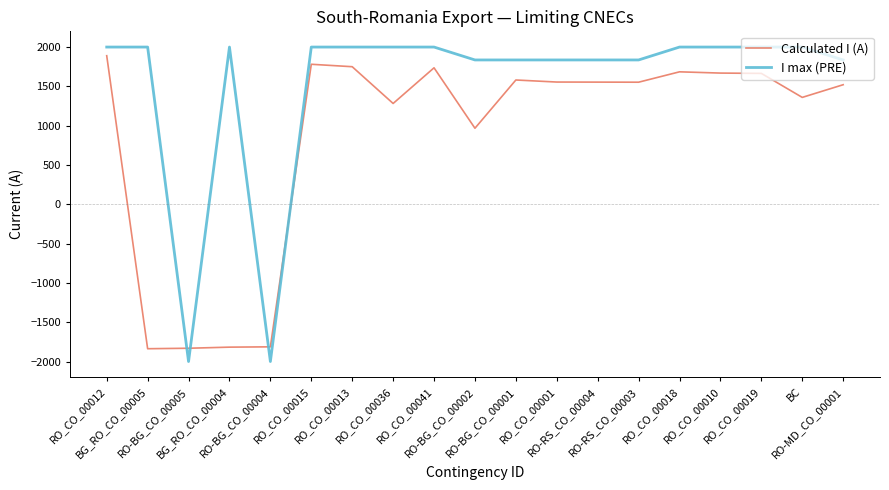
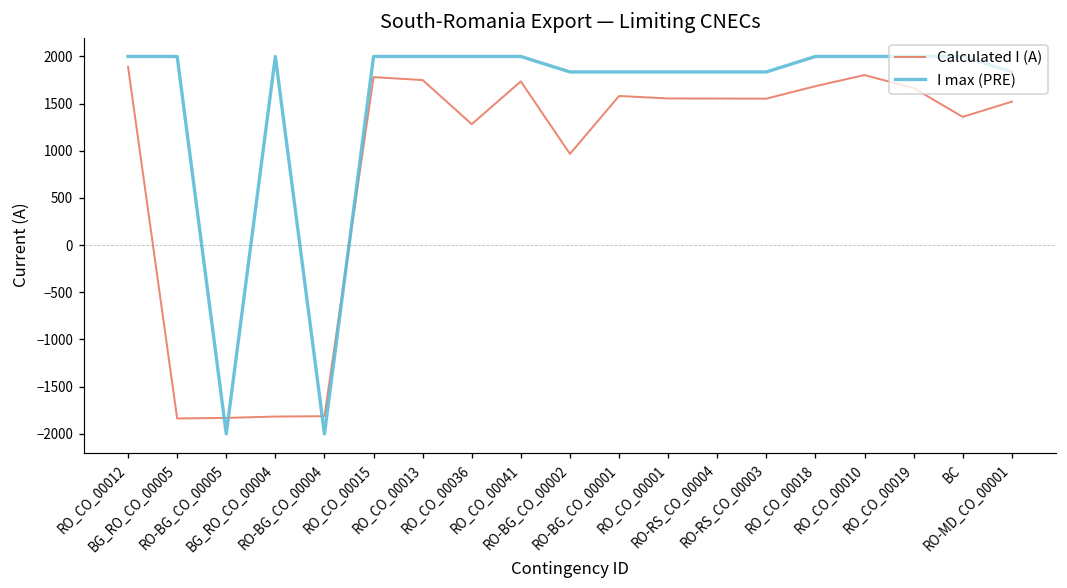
Calculated I (A), RO_CO_00010: 1700 -> 1800
